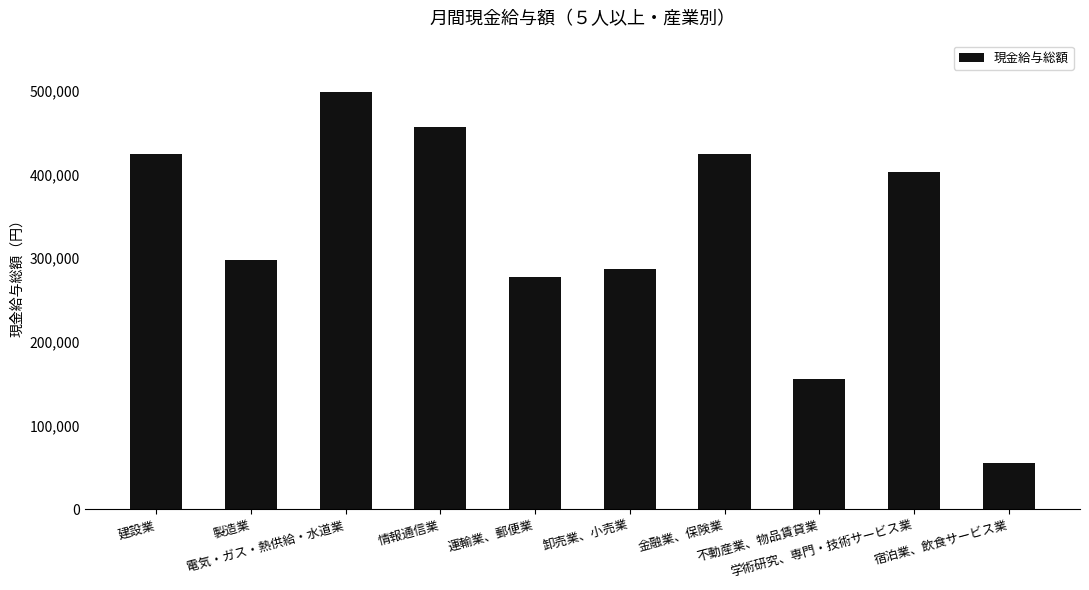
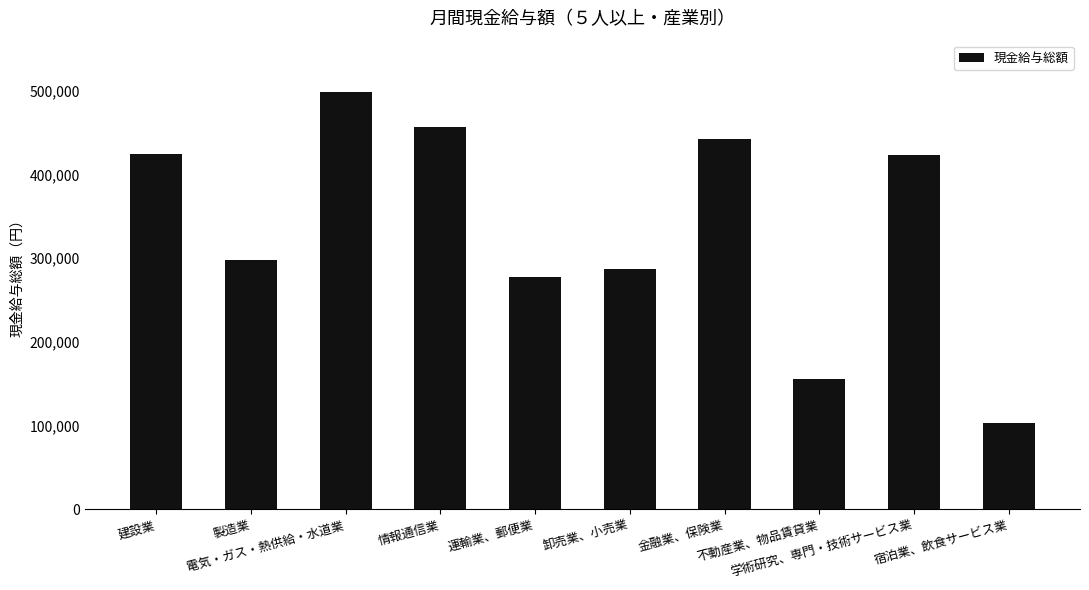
金融業、保険業: 430,000 -> 440,000
学術研究、専門・技術サービス業: 400,000 -> 420,000
宿泊業、飲食サービス業: 60,000 -> 100,000
